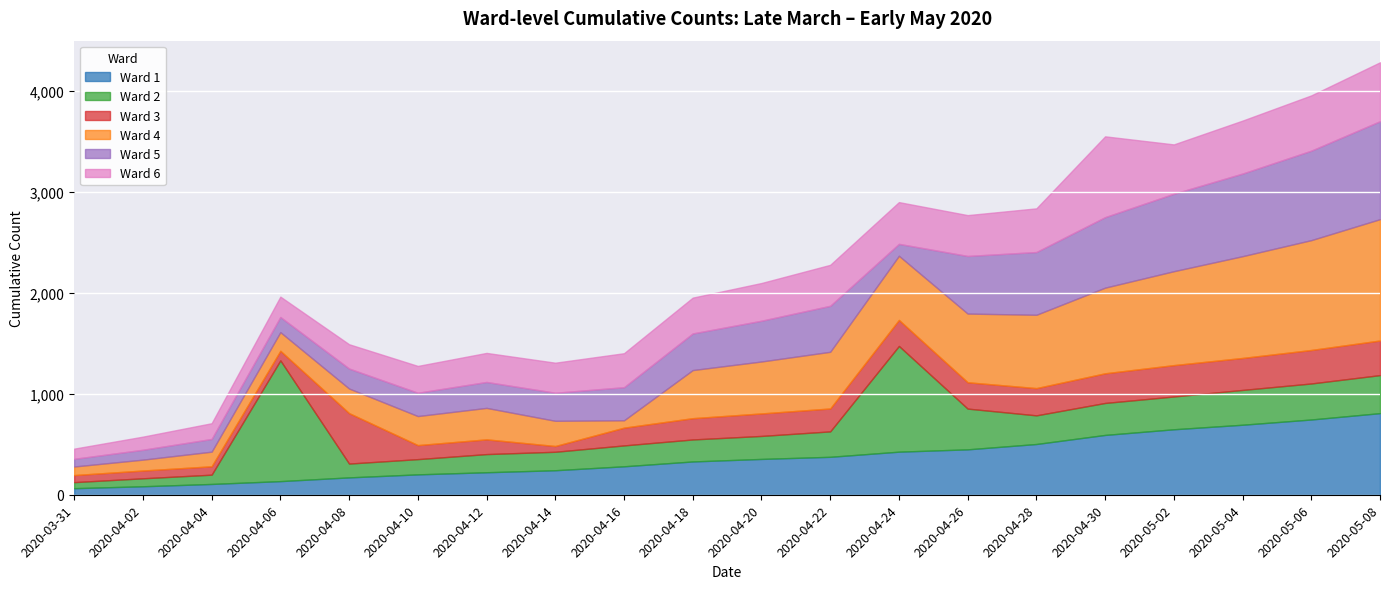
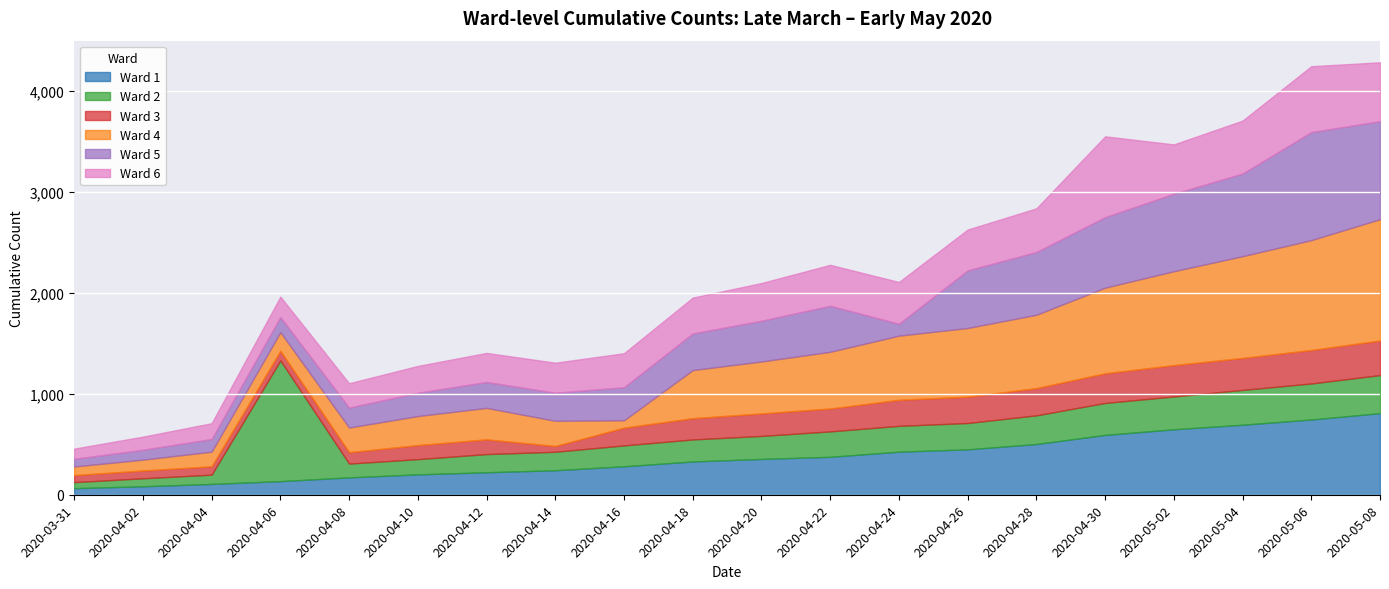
Ward 3, 2020-04-08: 500 -> 110
Ward 2, 2020-04-24: 1,050 -> 260
Ward 2, 2020-04-26: 400 -> 260
Ward 5, 2020-05-06: 890 -> 1,070
Ward 6, 2020-05-06: 550 -> 650
